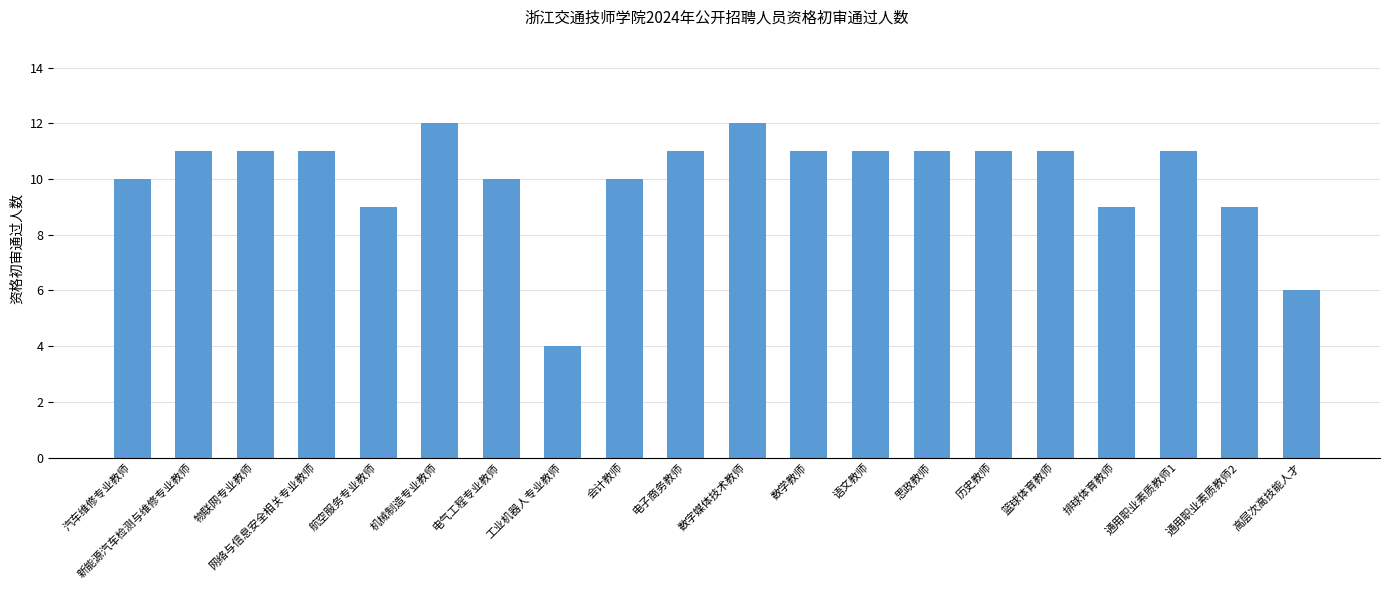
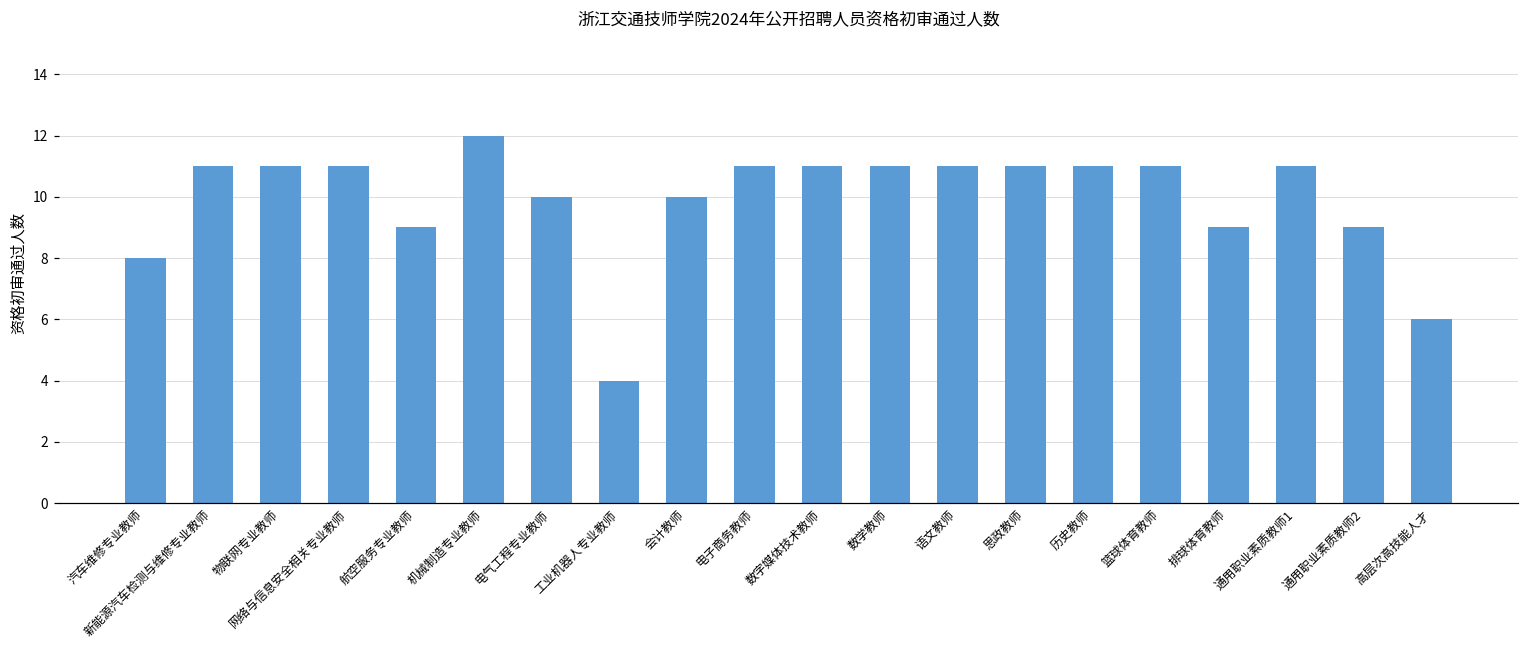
汽车维修专业教师: 10 -> 8
数字媒体技术教师: 12 -> 11
